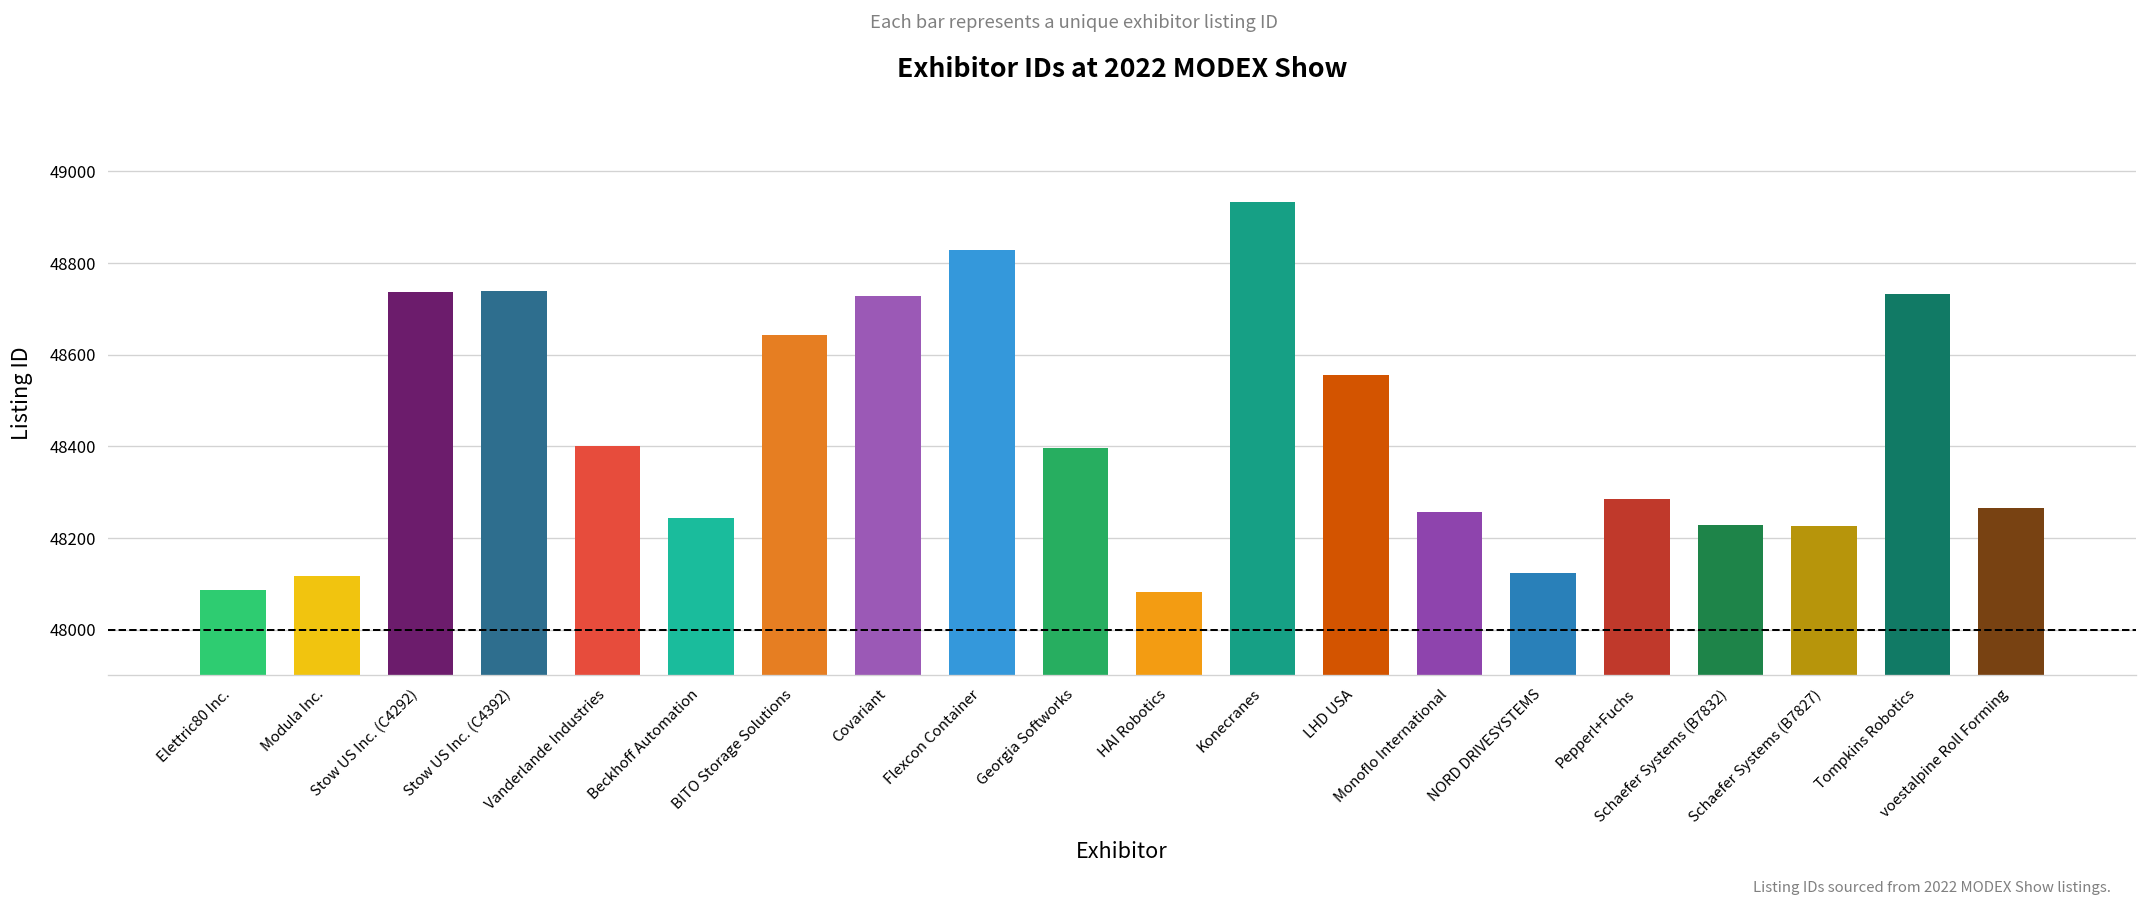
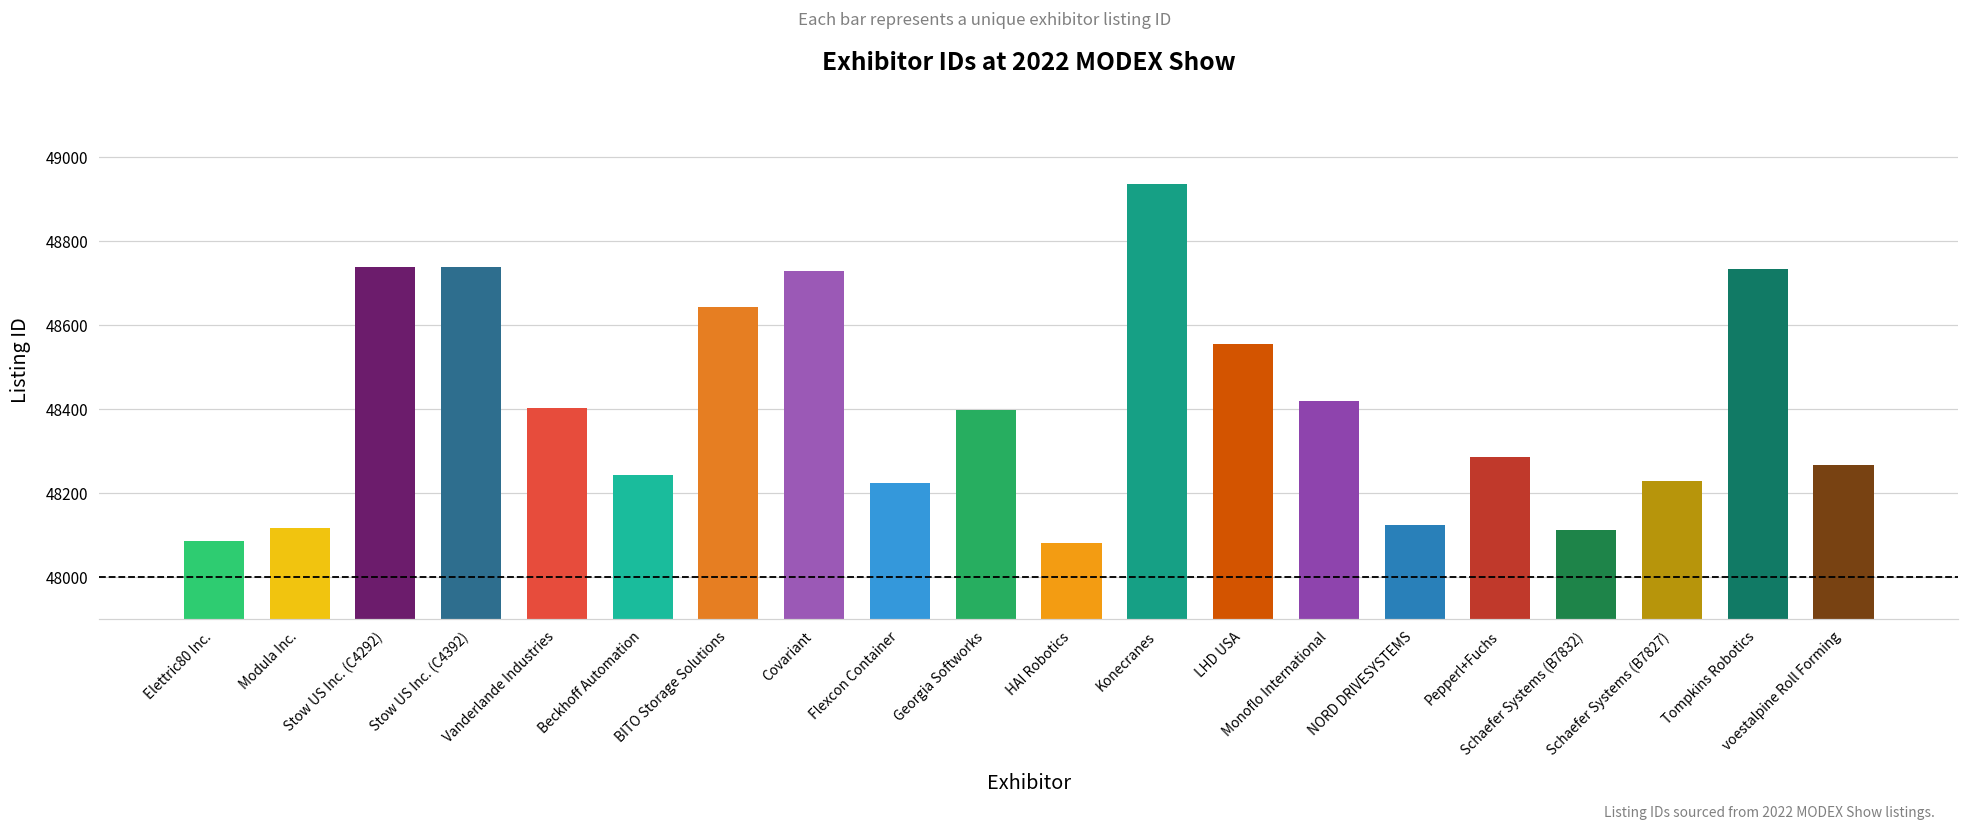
Flexcon Container: 48830 -> 48220
Monoflo International: 48260 -> 48420
Schaefer Systems (B7832): 48230 -> 48110
